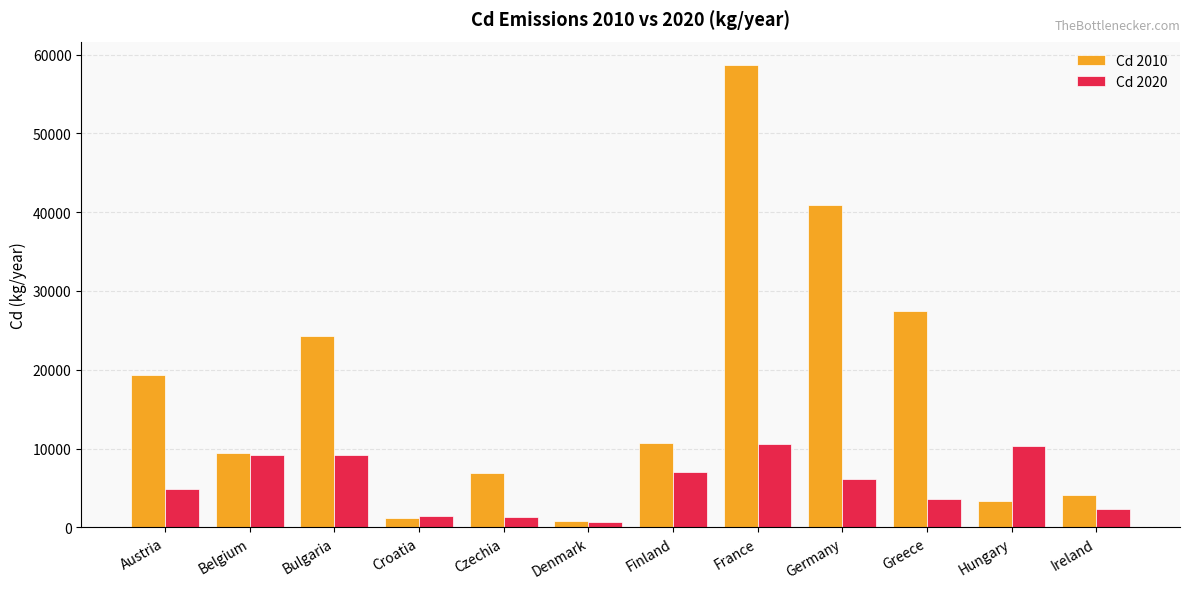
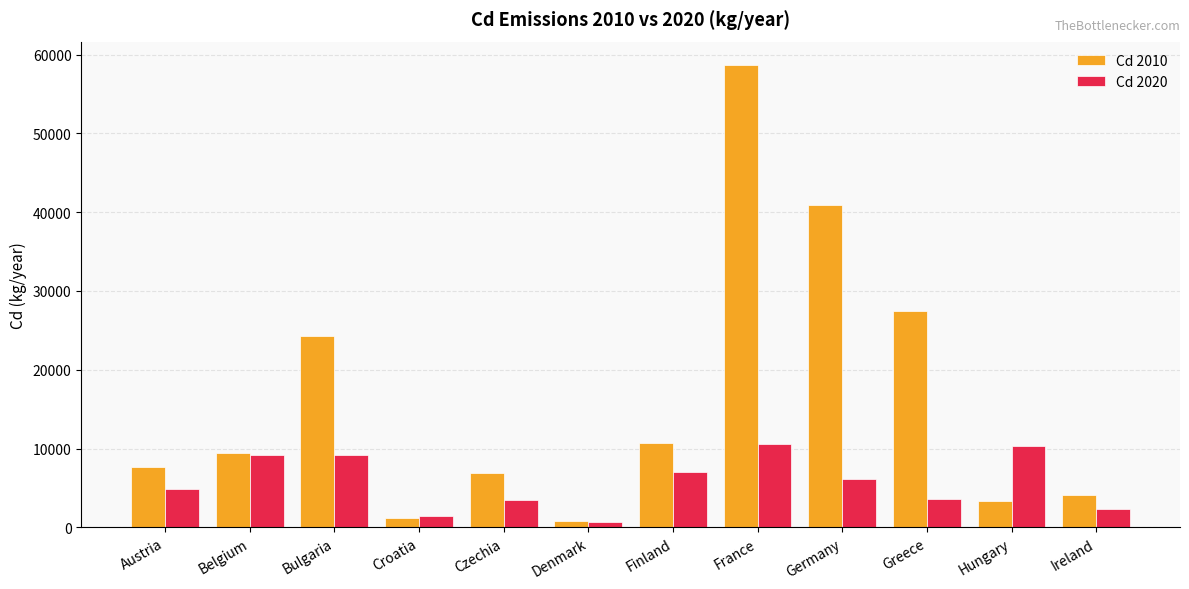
Cd 2010, Austria: 19000 -> 8000
Cd 2020, Czechia: 1000 -> 4000
